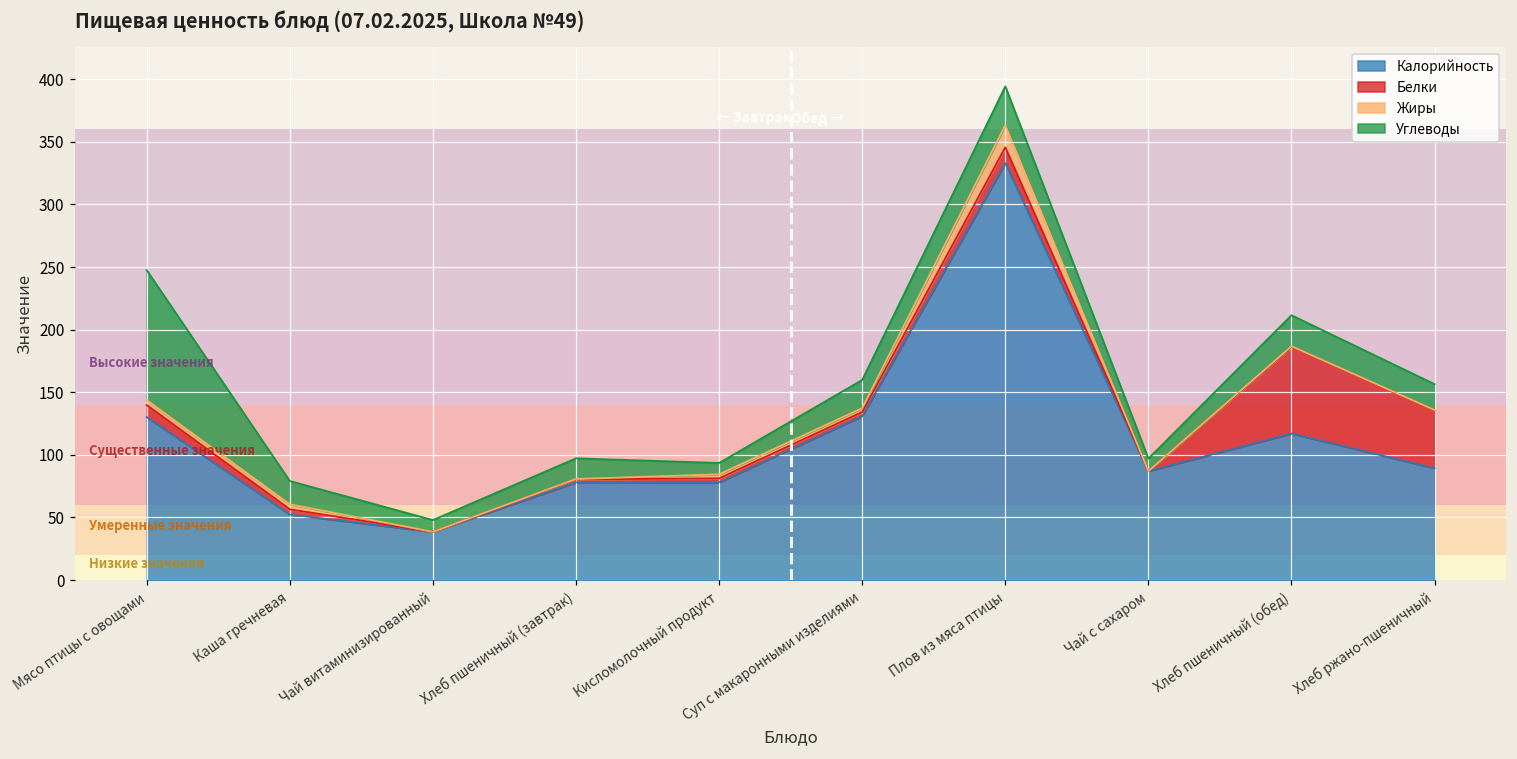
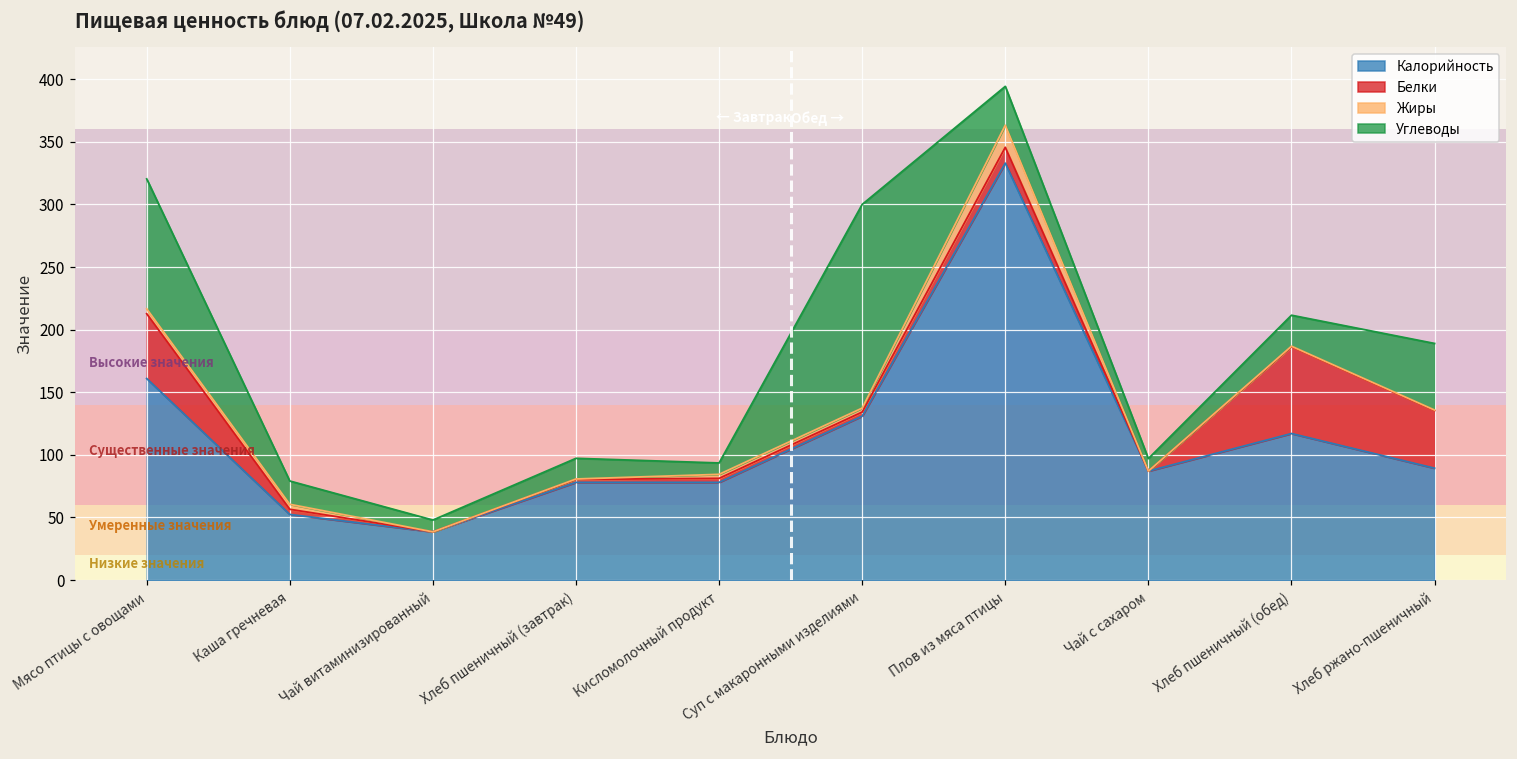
Калорийность, Мясо птицы с овощами: 130 -> 161
Белки, Мясо птицы с овощами: 10 -> 52
Углеводы, Суп с макаронными изделиями: 23 -> 163
Углеводы, Хлеб ржано-пшеничный: 21 -> 53
